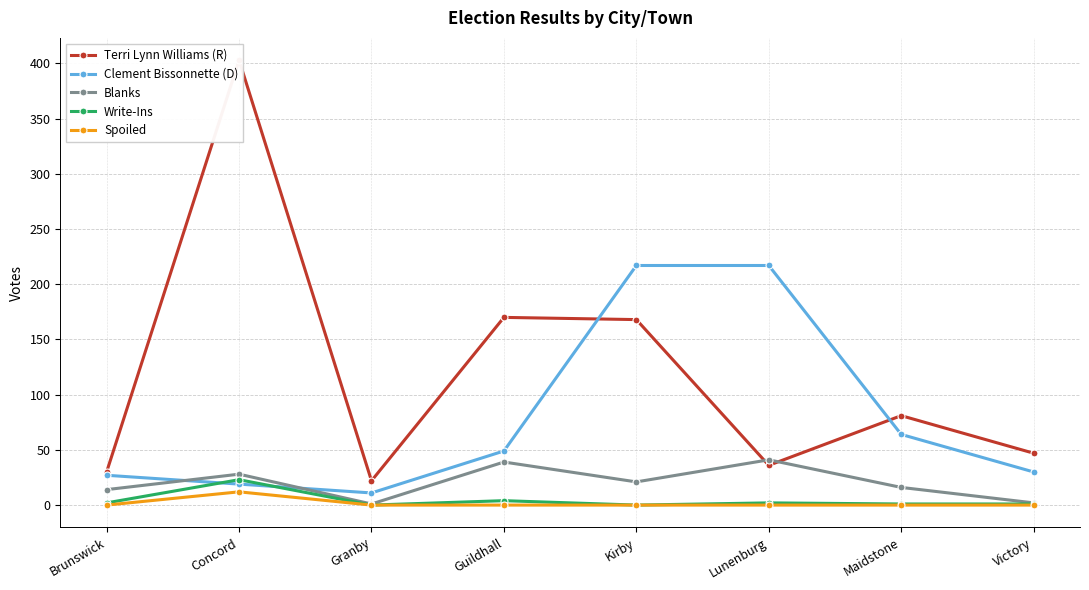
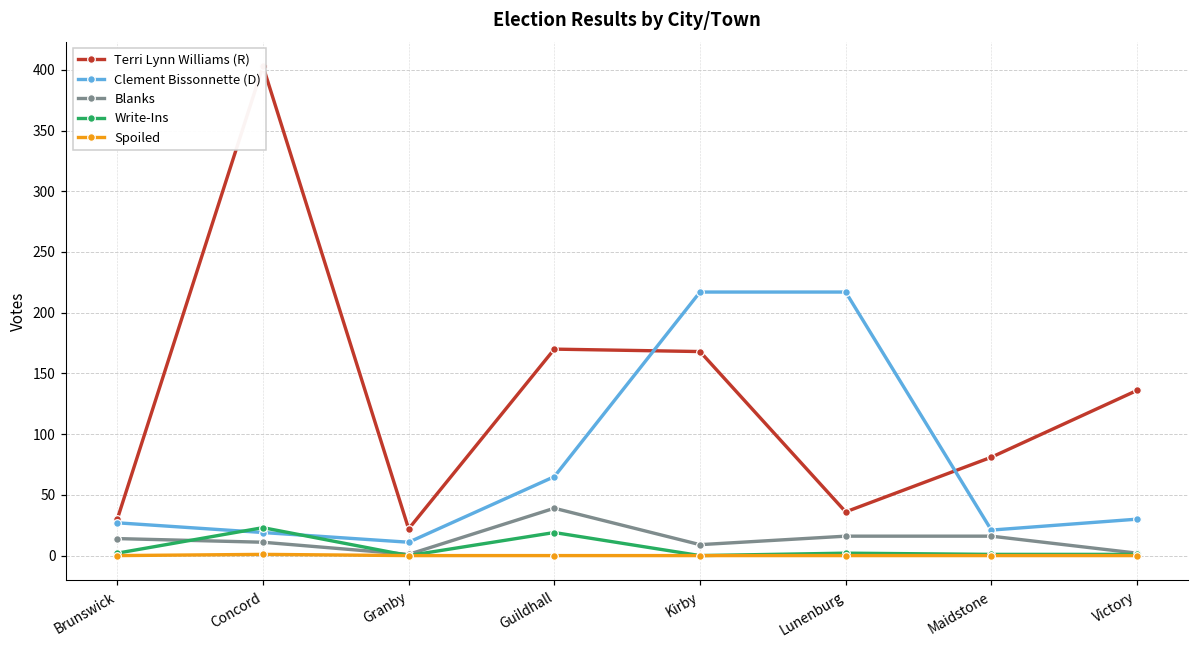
Blanks, Concord: 28 -> 11
Spoiled, Concord: 12 -> 1
Clement Bissonnette (D), Guildhall: 49 -> 65
Write-Ins, Guildhall: 4 -> 19
Blanks, Kirby: 21 -> 9
Blanks, Lunenburg: 41 -> 16
Clement Bissonnette (D), Maidstone: 64 -> 21
Terri Lynn Williams (R), Victory: 47 -> 136
